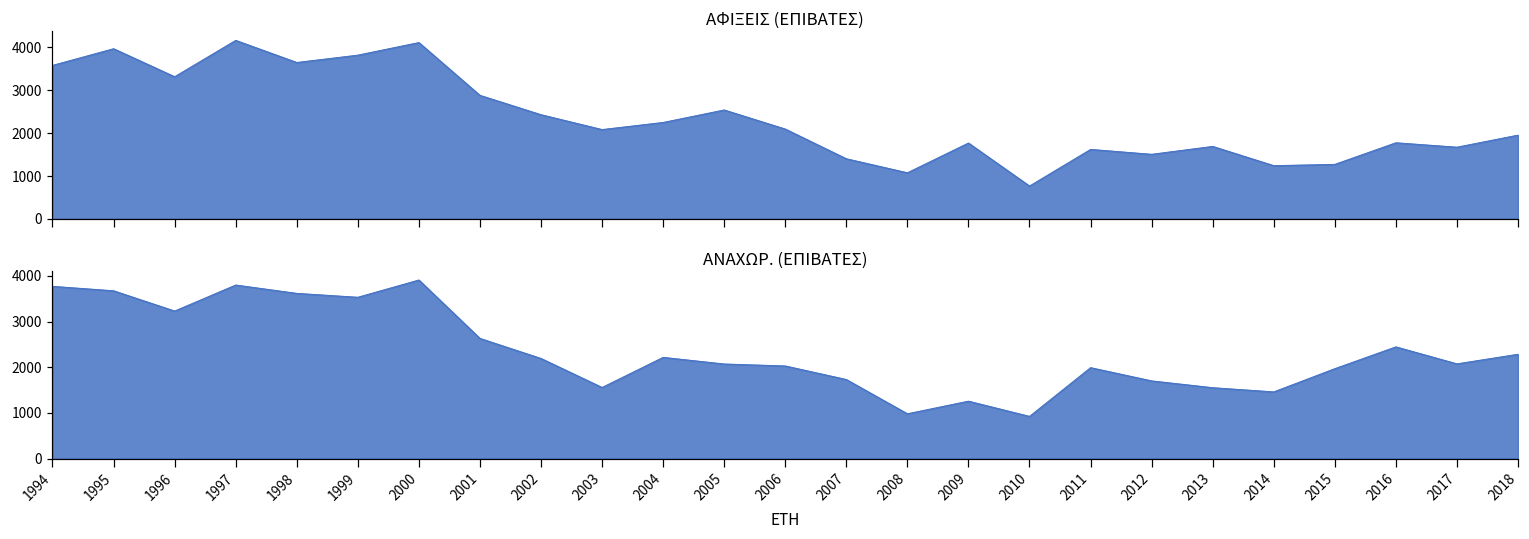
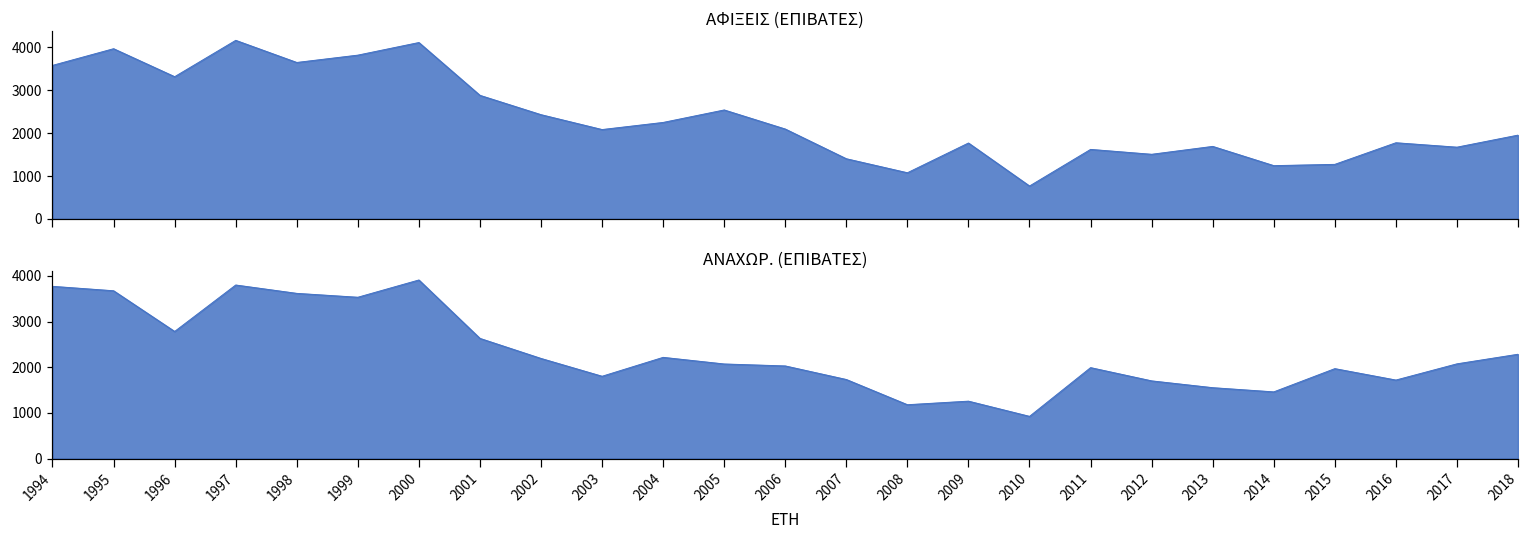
ΑΝΑΧΩΡ. (ΕΠΙΒΑΤΕΣ), 1996: 3200 -> 2800
ΑΝΑΧΩΡ. (ΕΠΙΒΑΤΕΣ), 2003: 1600 -> 1800
ΑΝΑΧΩΡ. (ΕΠΙΒΑΤΕΣ), 2008: 1000 -> 1200
ΑΝΑΧΩΡ. (ΕΠΙΒΑΤΕΣ), 2016: 2400 -> 1700
